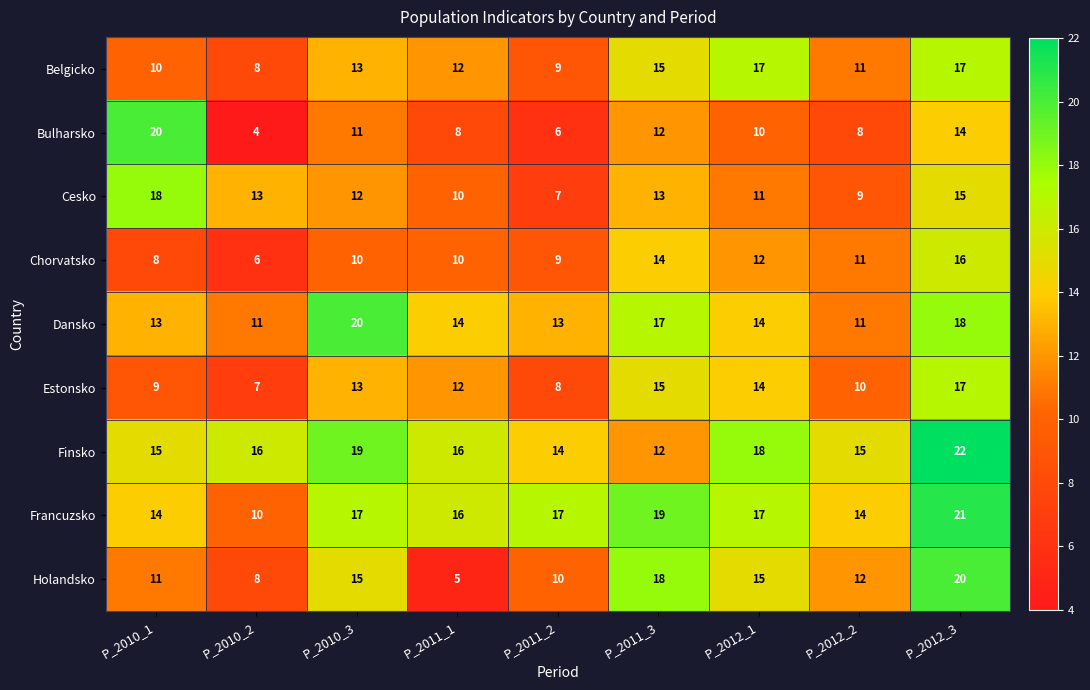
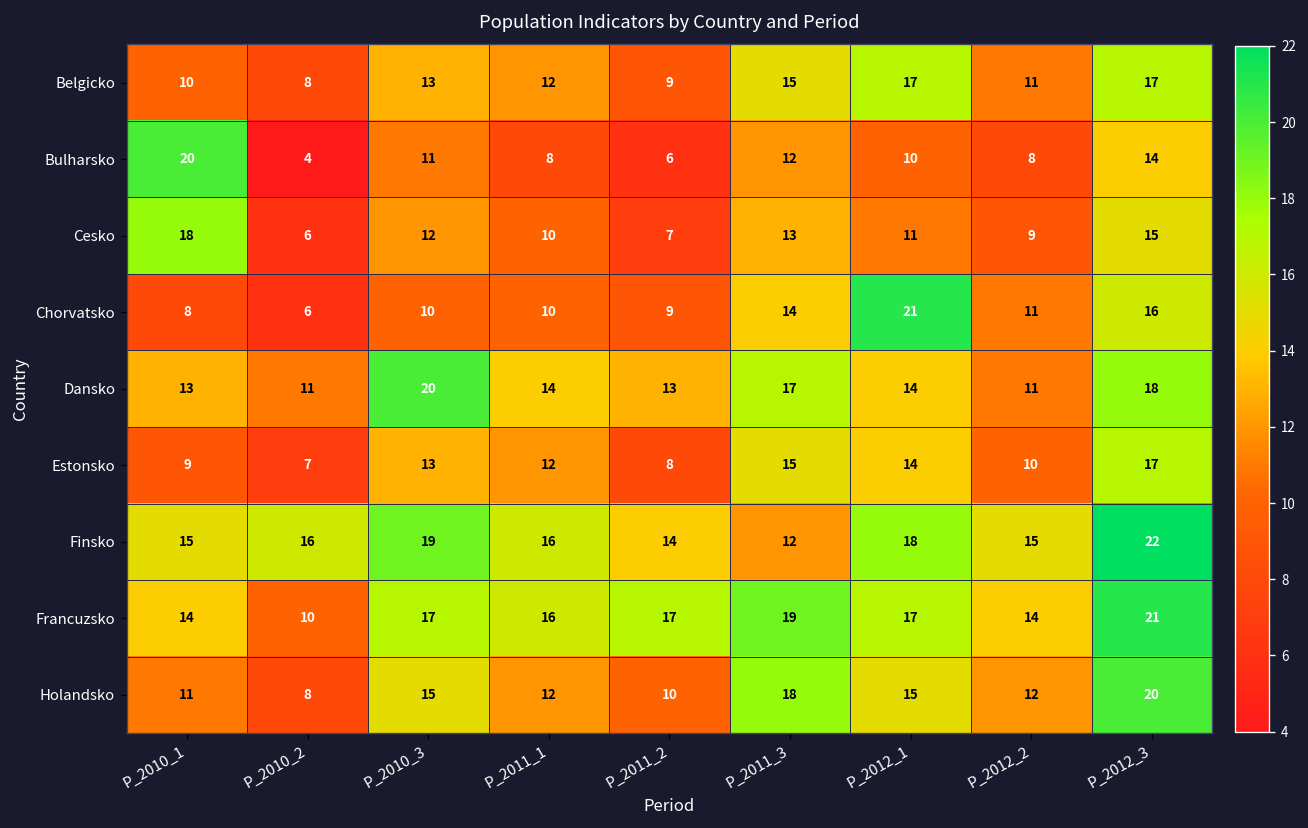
Cesko, P_2010_2: 13 -> 6
Chorvatsko, P_2012_1: 12 -> 21
Holandsko, P_2011_1: 5 -> 12
